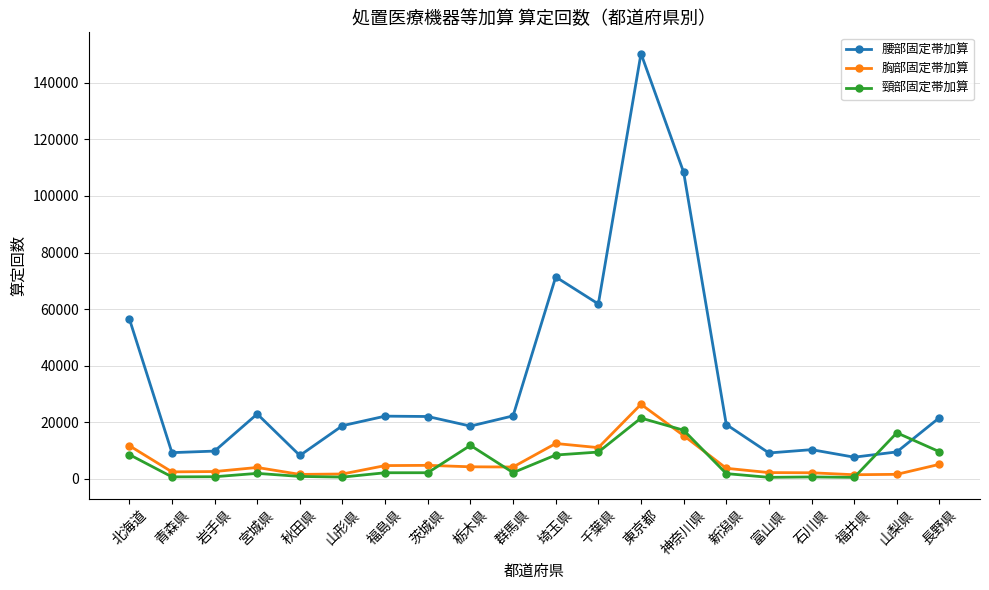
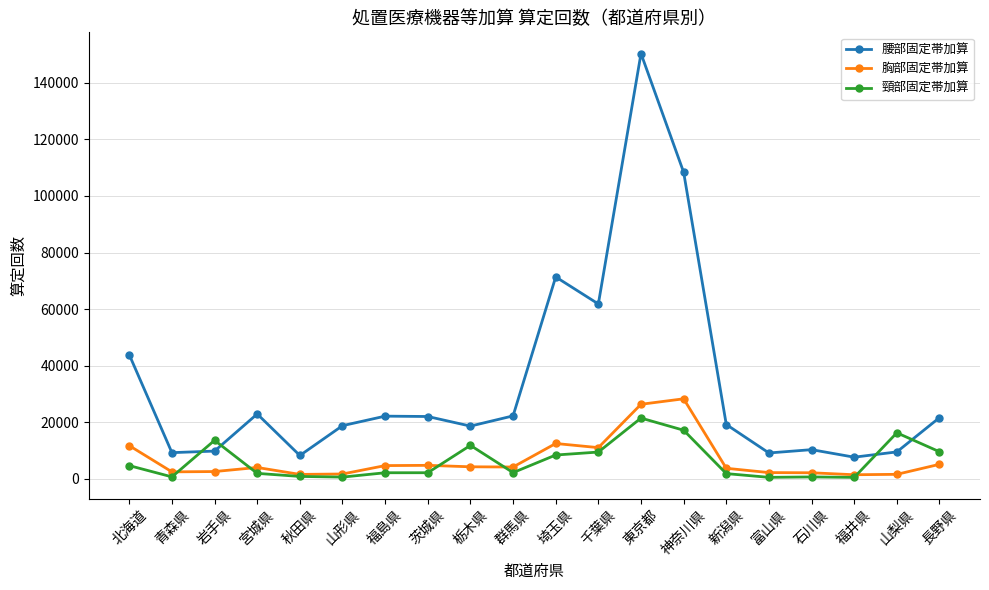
腰部固定帯加算, 北海道: 57000 -> 44000
頸部固定帯加算, 北海道: 9000 -> 5000
頸部固定帯加算, 岩手県: 1000 -> 14000
胸部固定帯加算, 神奈川県: 15000 -> 28000
